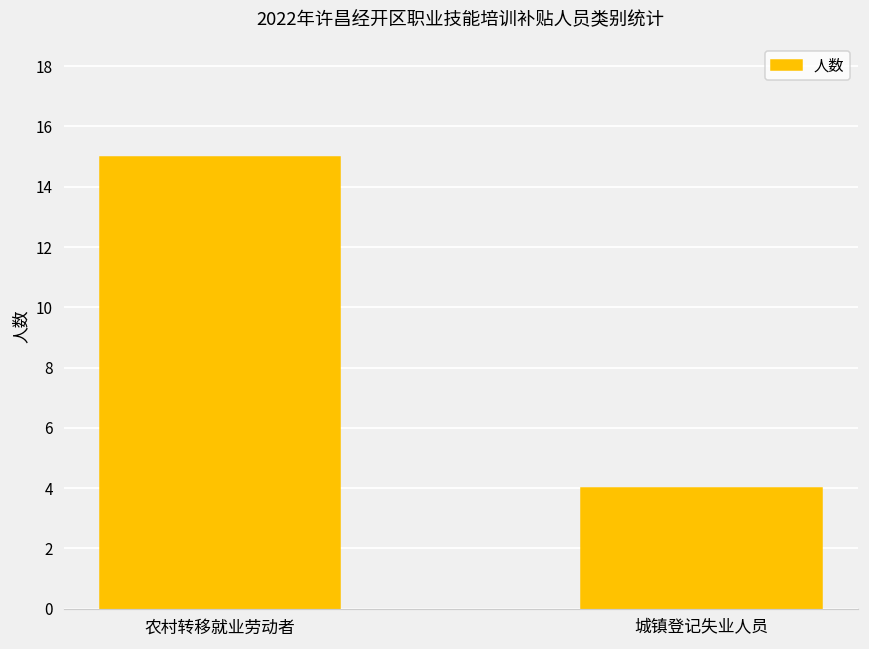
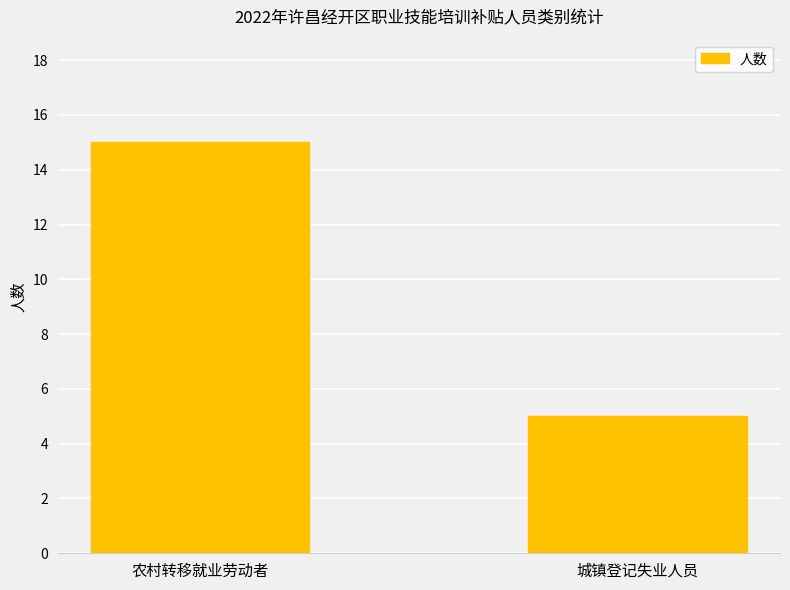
城镇登记失业人员: 4 -> 5
